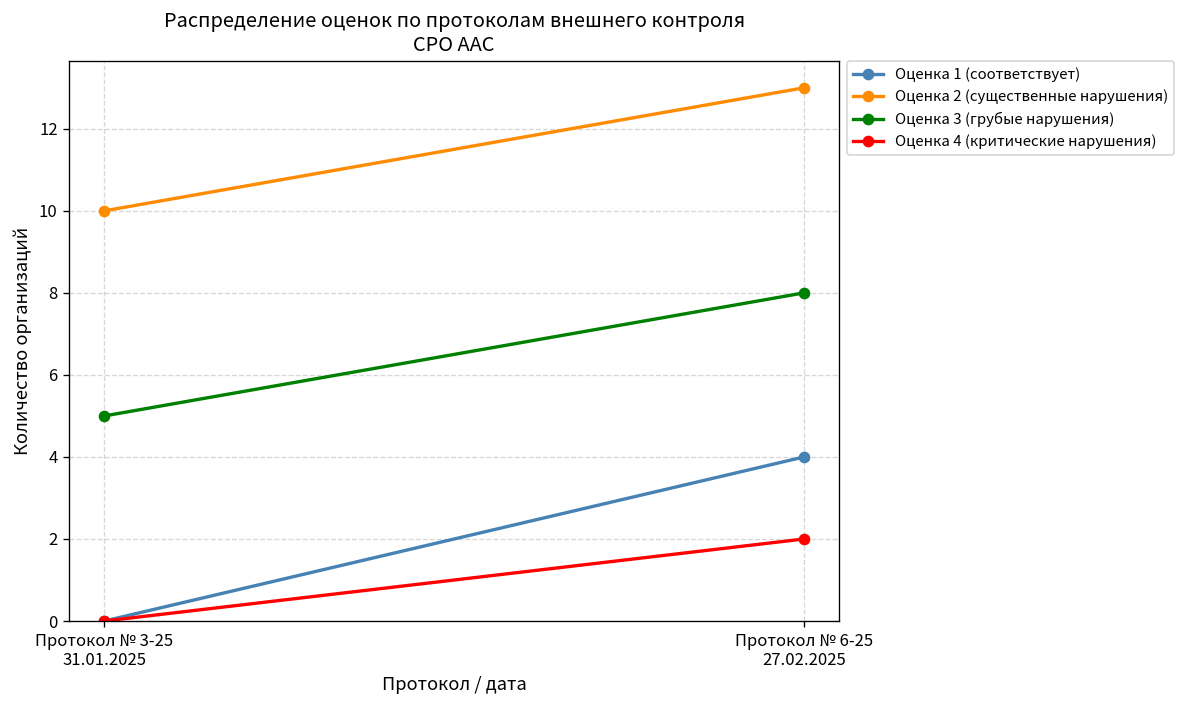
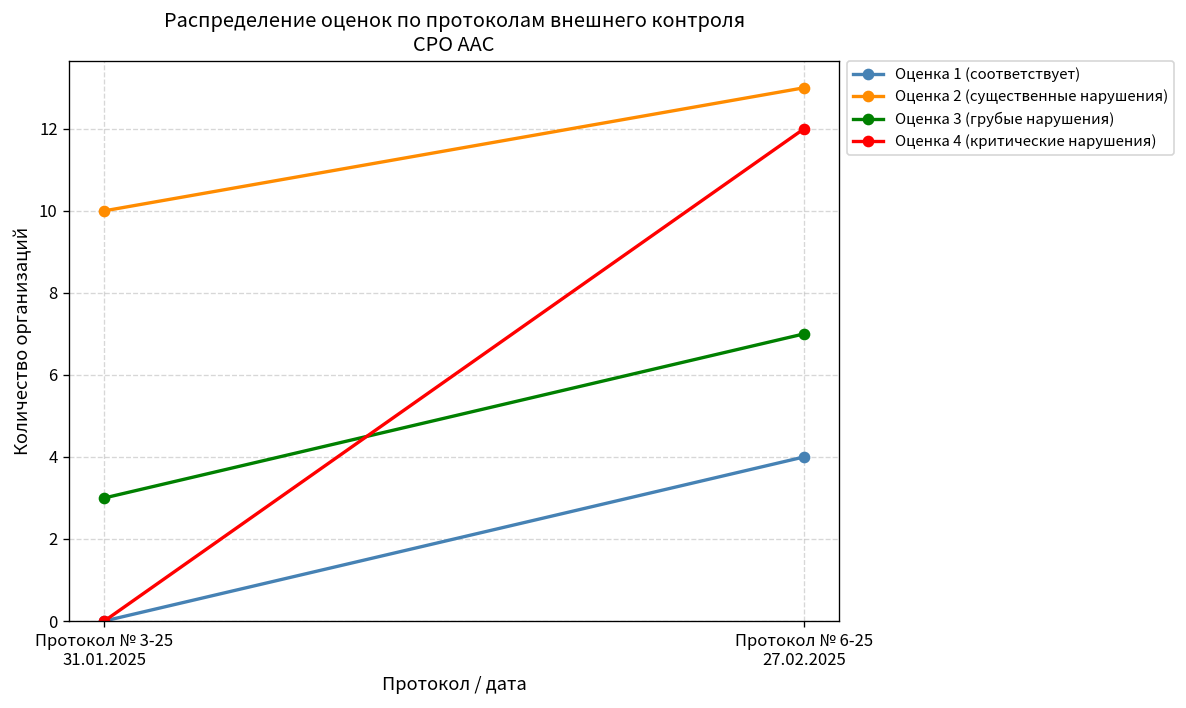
Оценка 3 (грубые нарушения), Протокол № 3-25 31.01.2025: 5 -> 3
Оценка 3 (грубые нарушения), Протокол № 6-25 27.02.2025: 8 -> 7
Оценка 4 (критические нарушения), Протокол № 6-25 27.02.2025: 2 -> 12
